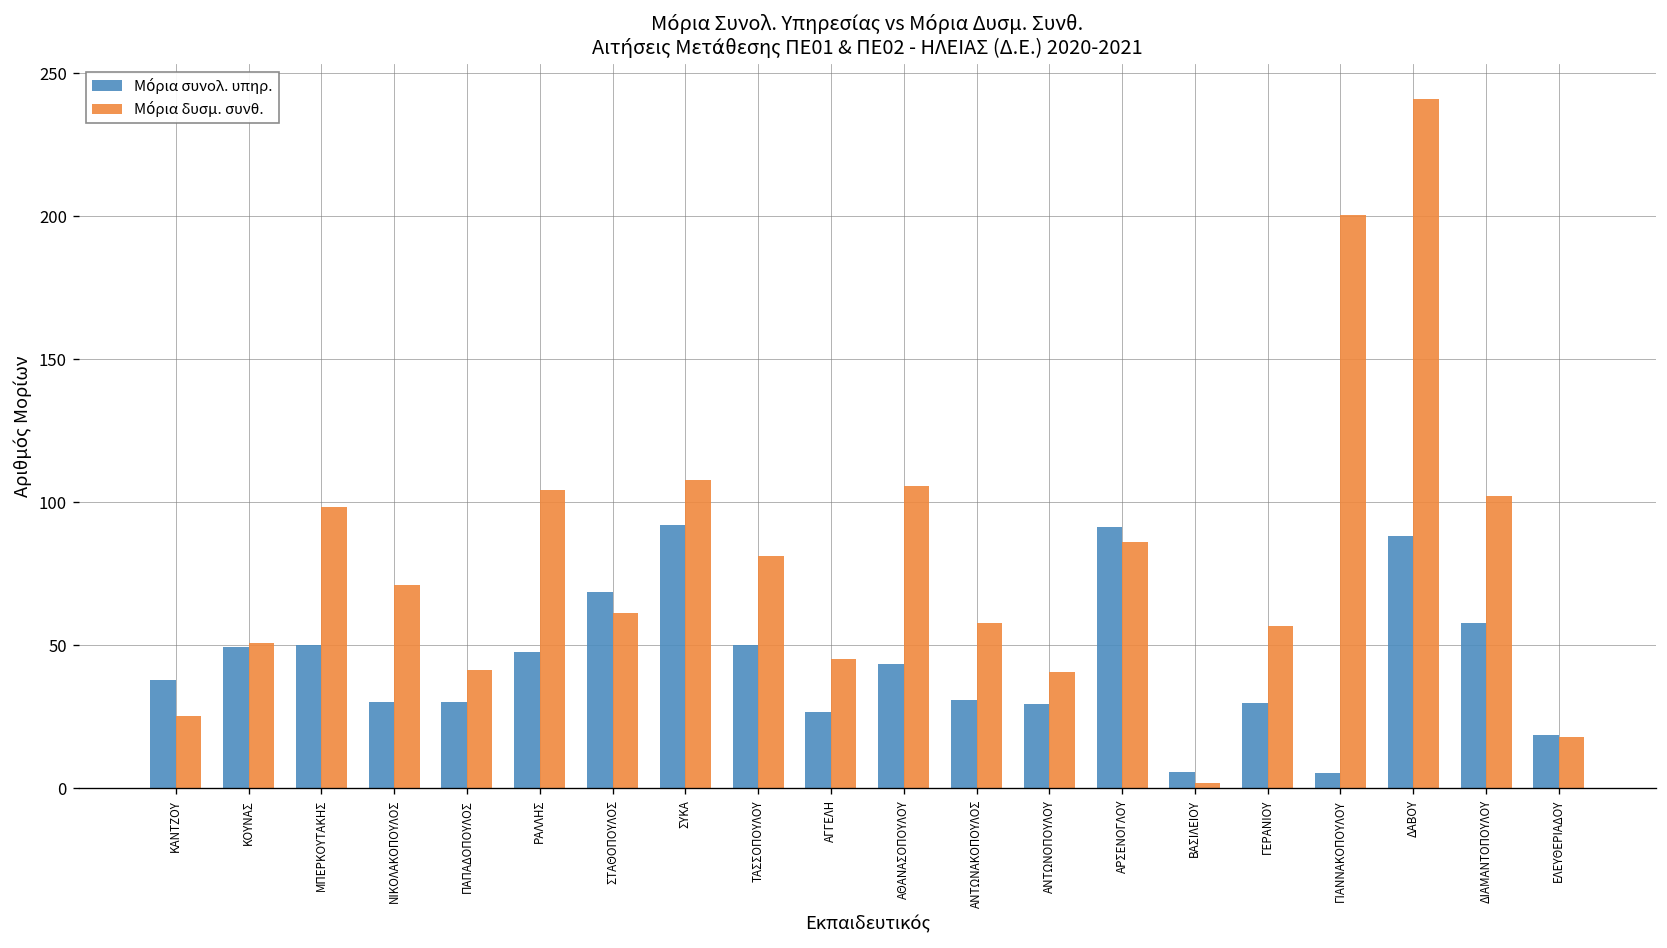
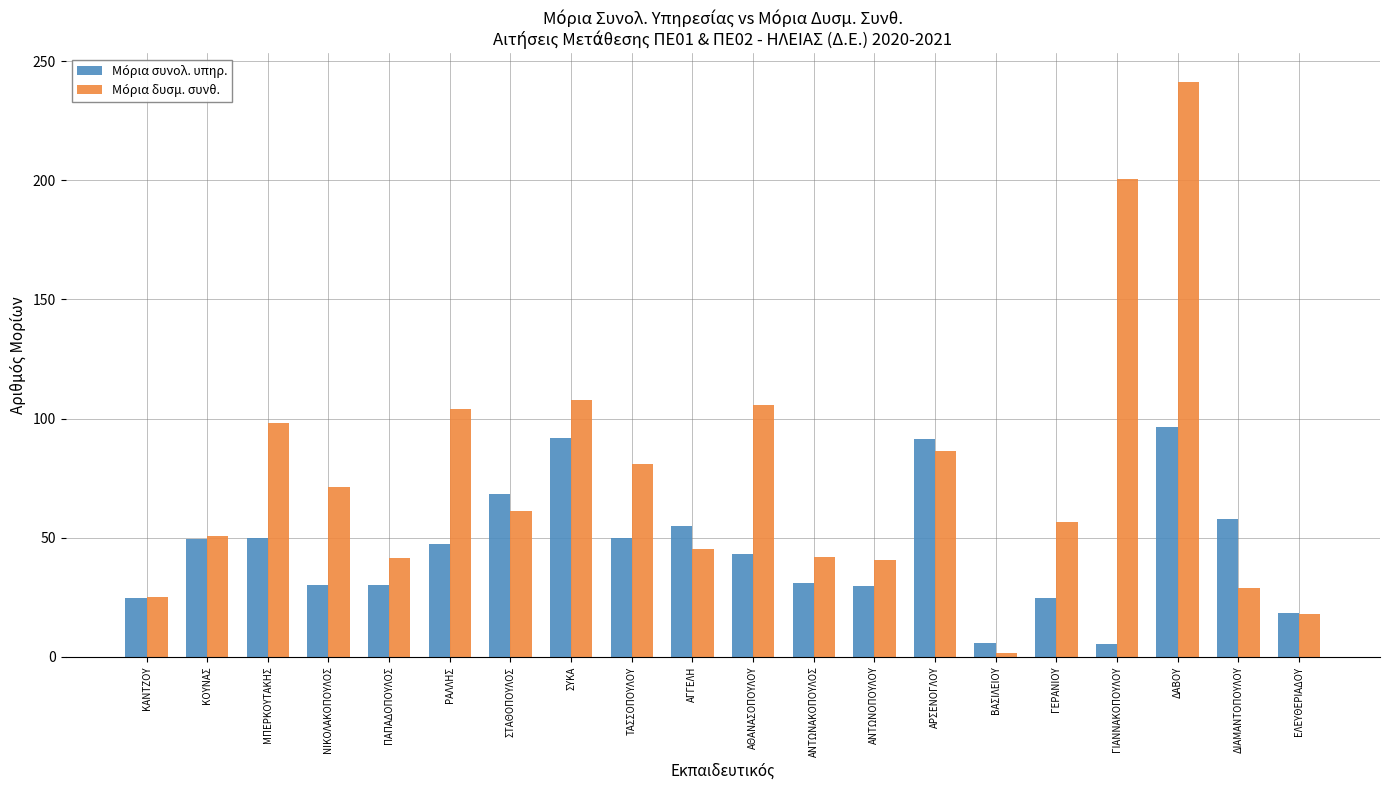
Μόρια συνολ. υπηρ., ΚΑΝΤΖΟΥ: 38 -> 25
Μόρια συνολ. υπηρ., ΑΓΓΕΛΗ: 27 -> 55
Μόρια δυσμ. συνθ., ΑΝΤΩΝΑΚΟΠΟΥΛΟΣ: 58 -> 42
Μόρια συνολ. υπηρ., ΓΕΡΑΝΙΟΥ: 30 -> 25
Μόρια συνολ. υπηρ., ΔΑΒΟΥ: 88 -> 97
Μόρια δυσμ. συνθ., ΔΙΑΜΑΝΤΟΠΟΥΛΟΥ: 102 -> 29
